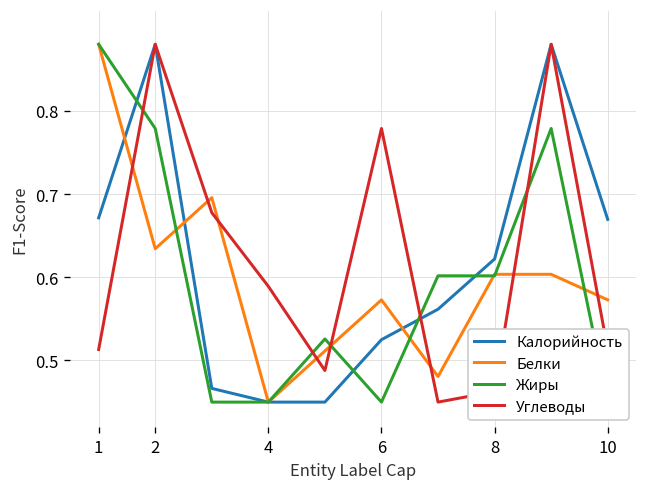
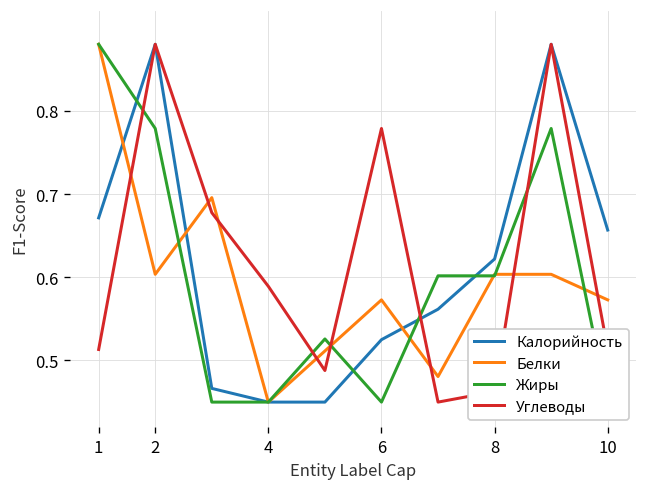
Белки, 2: 0.63 -> 0.60
Калорийность, 10: 0.67 -> 0.66
